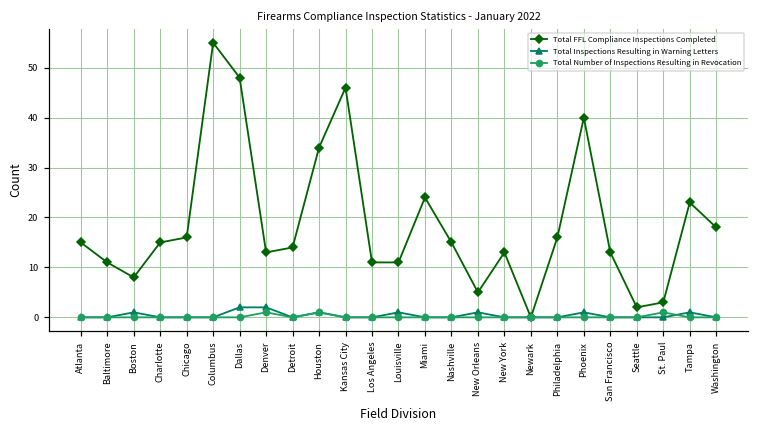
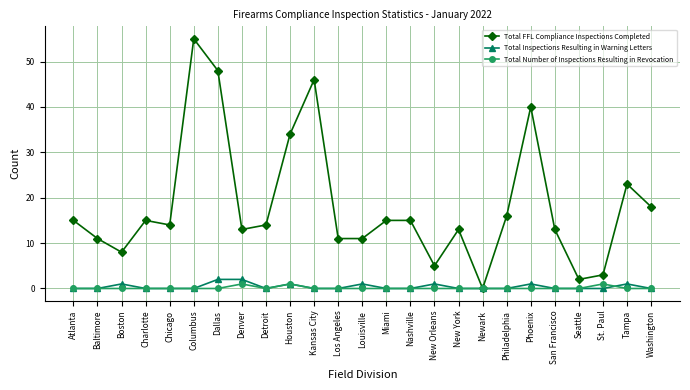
Total FFL Compliance Inspections Completed, Chicago: 16 -> 14
Total FFL Compliance Inspections Completed, Miami: 24 -> 15
